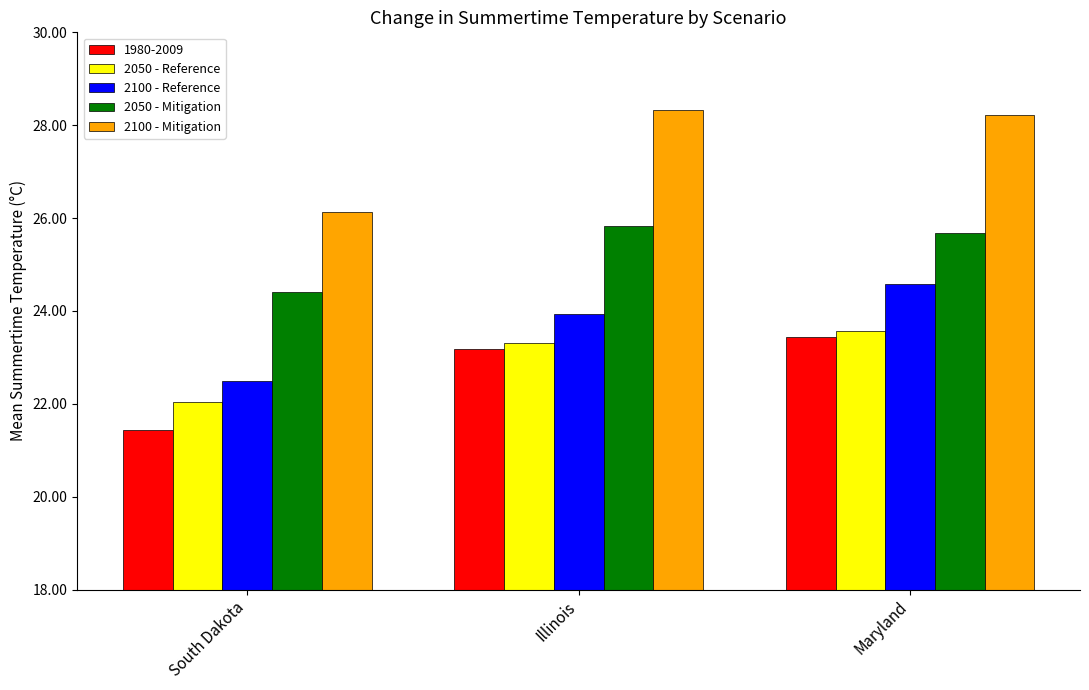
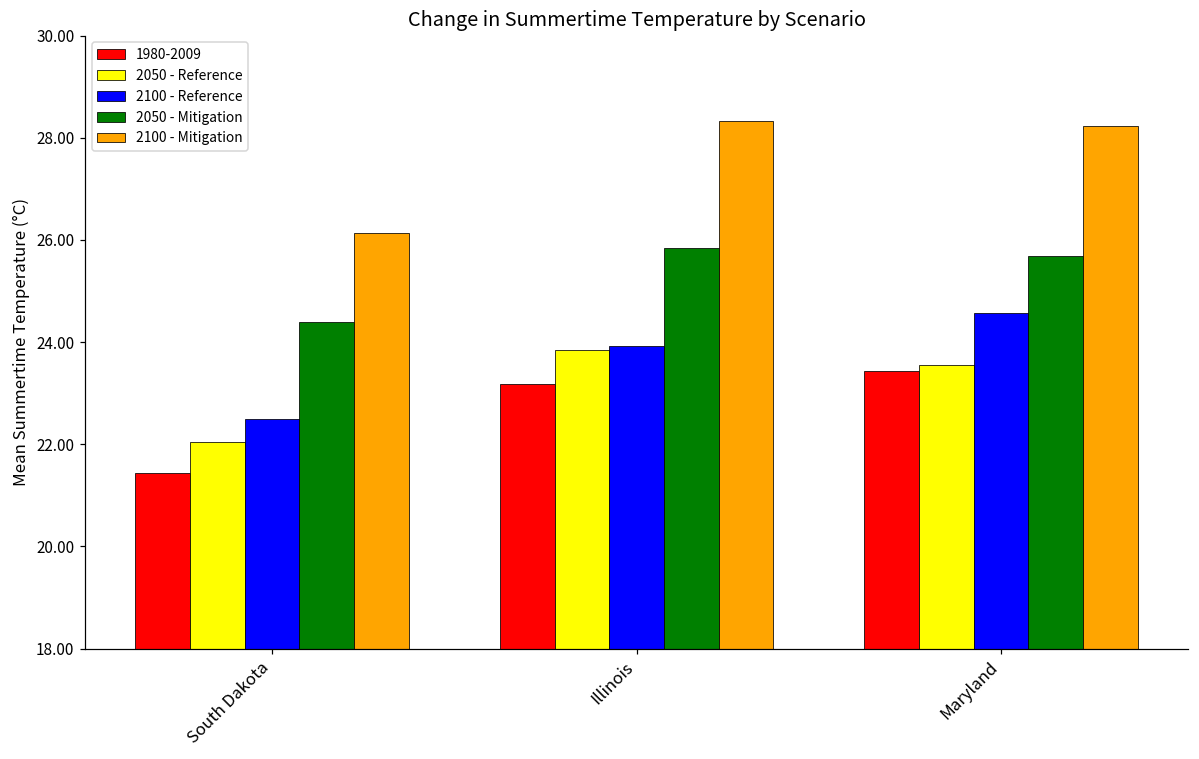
2050 - Reference, Illinois: 23.3 -> 23.9
